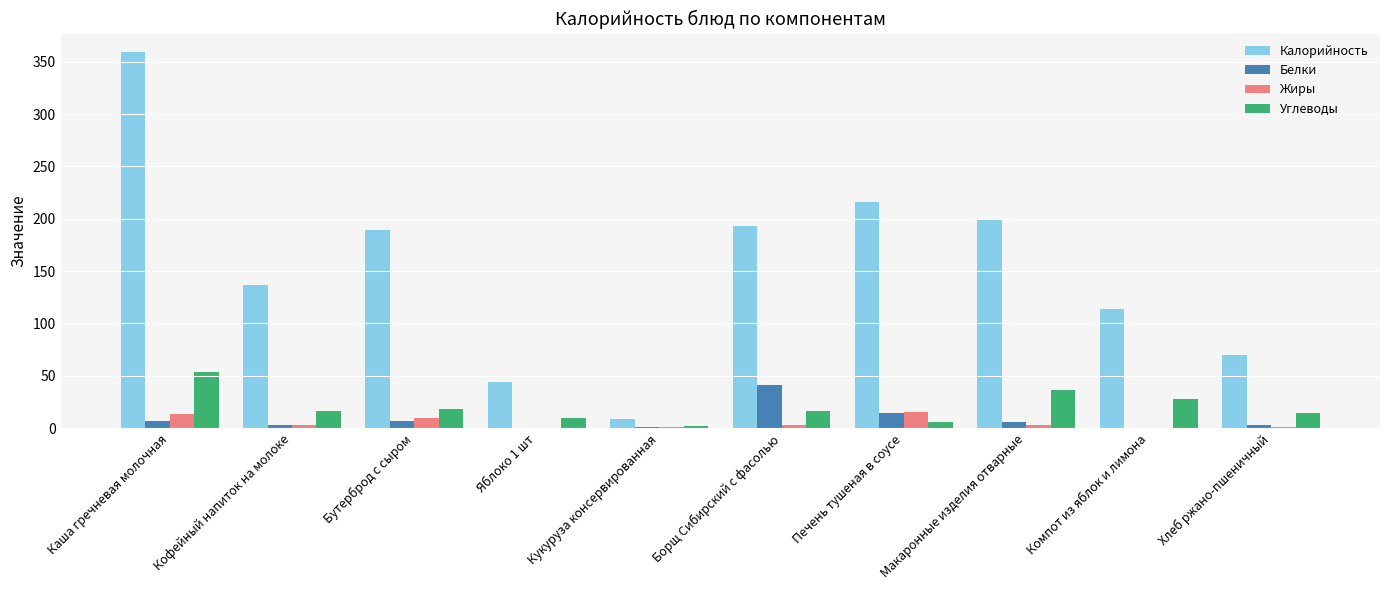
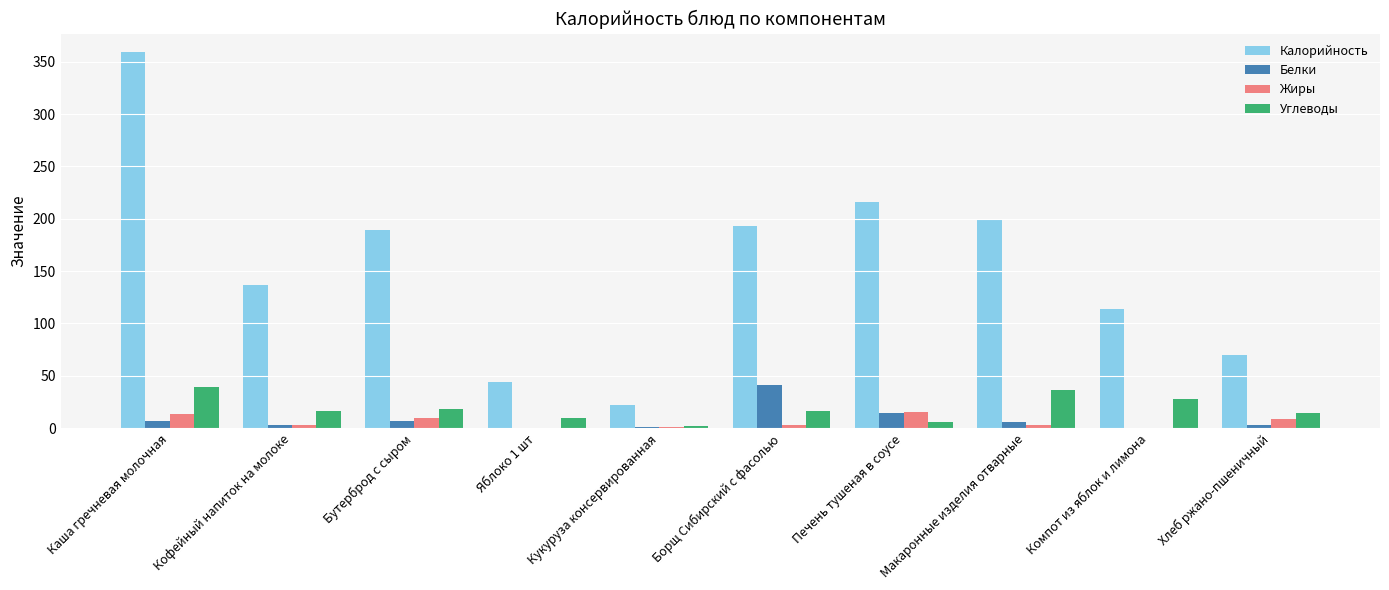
Углеводы, Каша гречневая молочная: 54 -> 39
Калорийность, Кукуруза консервированная: 9 -> 22
Жиры, Хлеб ржано-пшеничный: 1 -> 9
